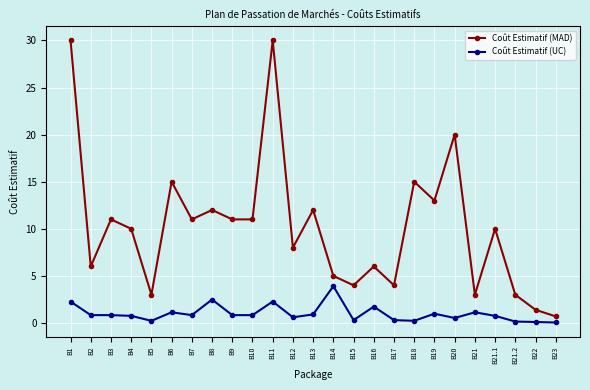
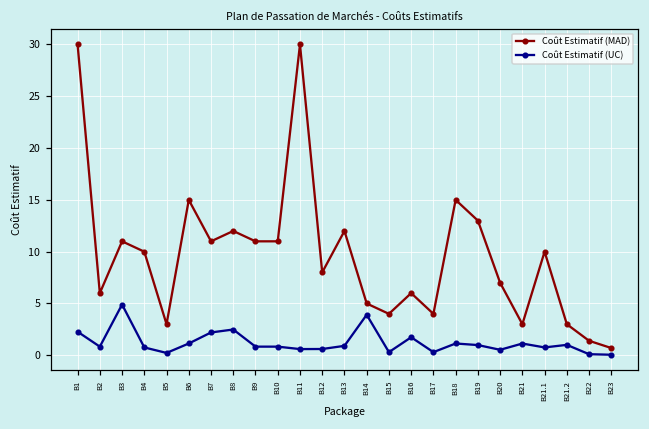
Coût Estimatif (UC), B3: 1 -> 5
Coût Estimatif (UC), B7: 1 -> 2
Coût Estimatif (UC), B11: 2 -> 1
Coût Estimatif (UC), B18: 0 -> 1
Coût Estimatif (MAD), B20: 20 -> 7
Coût Estimatif (UC), B21.2: 0 -> 1
